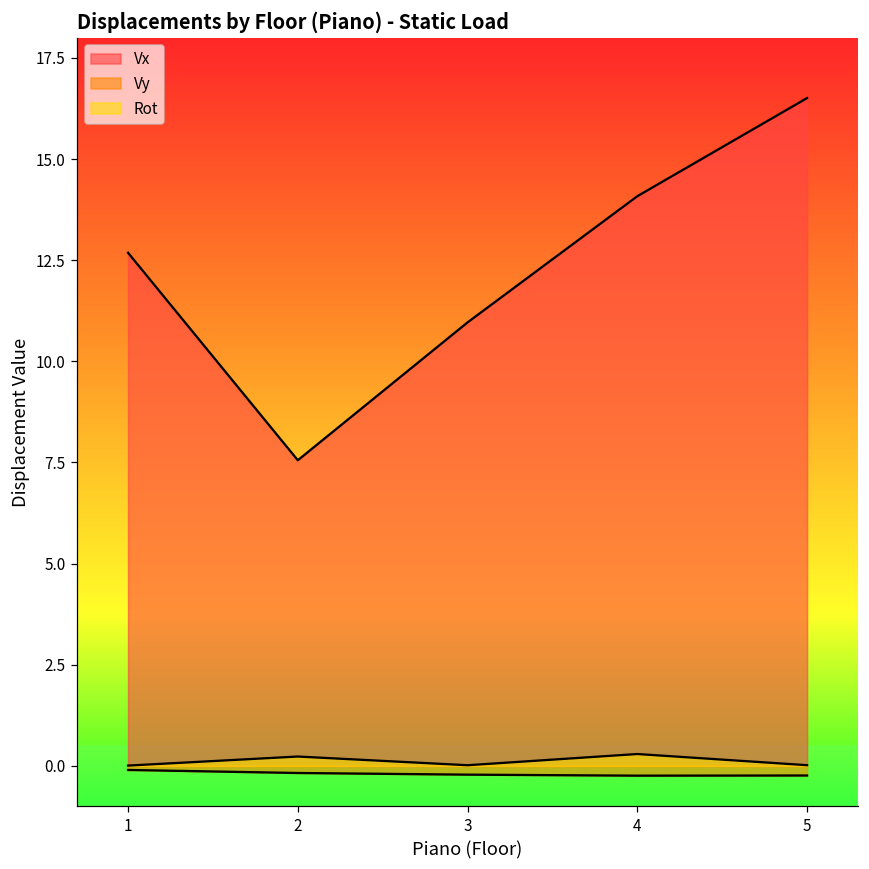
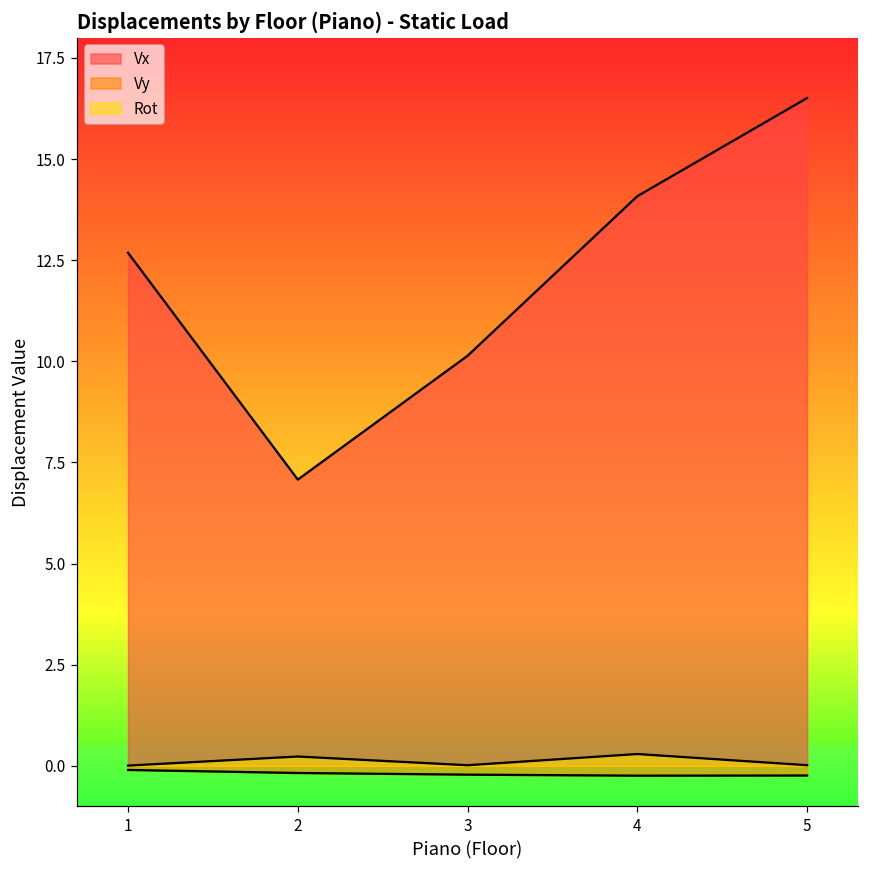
Vx, 2: 7.6 -> 7.1
Vx, 3: 11.0 -> 10.1
